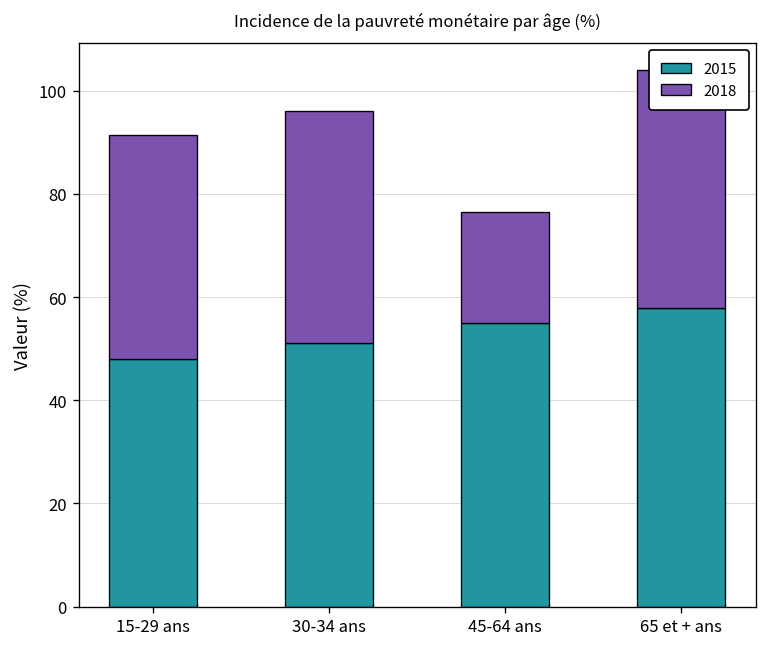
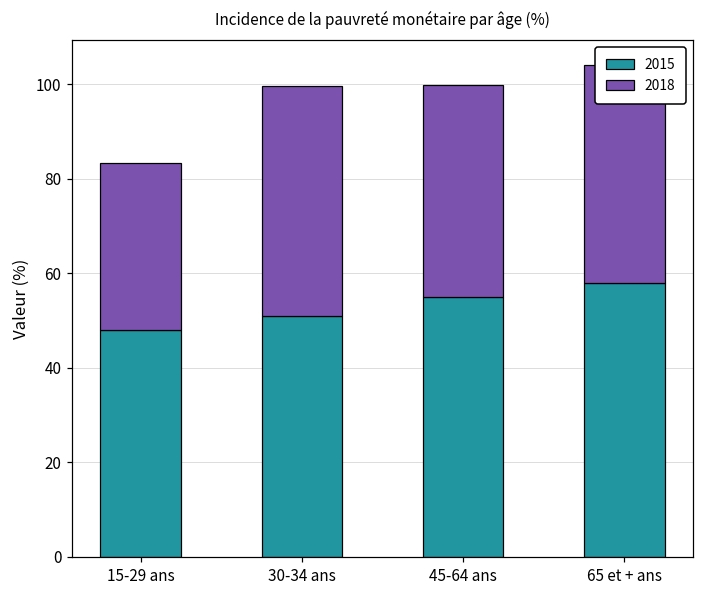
2018, 15-29 ans: 44 -> 35
2018, 30-34 ans: 45 -> 49
2018, 45-64 ans: 22 -> 45
